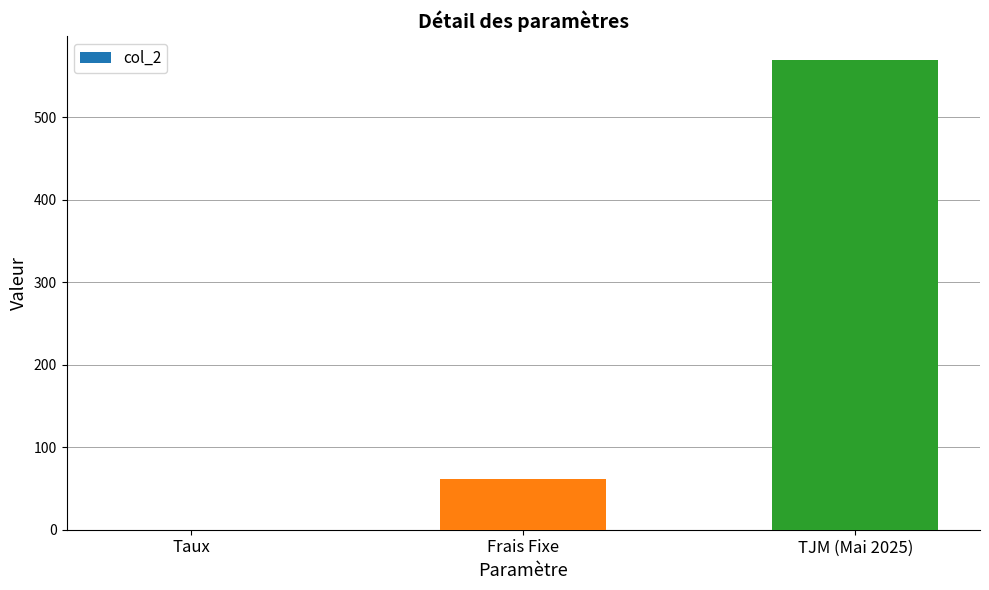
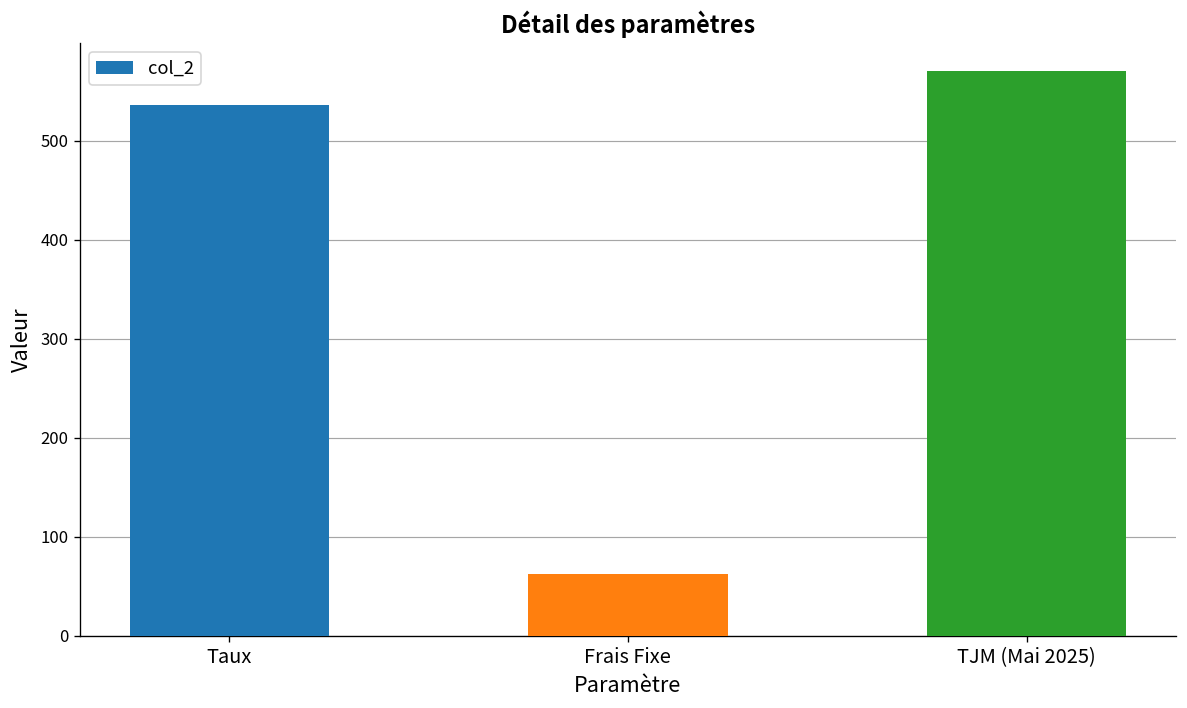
Taux: 0 -> 540
